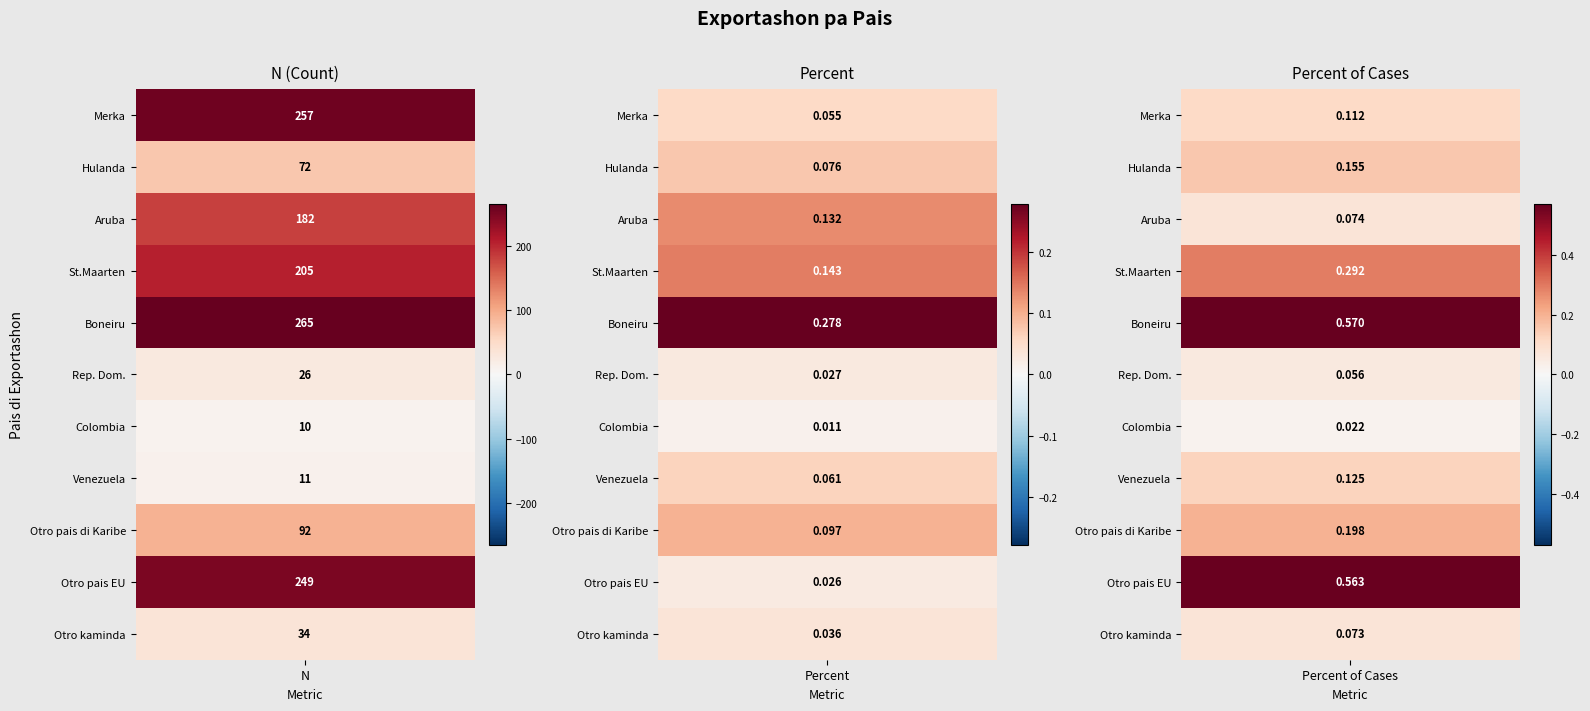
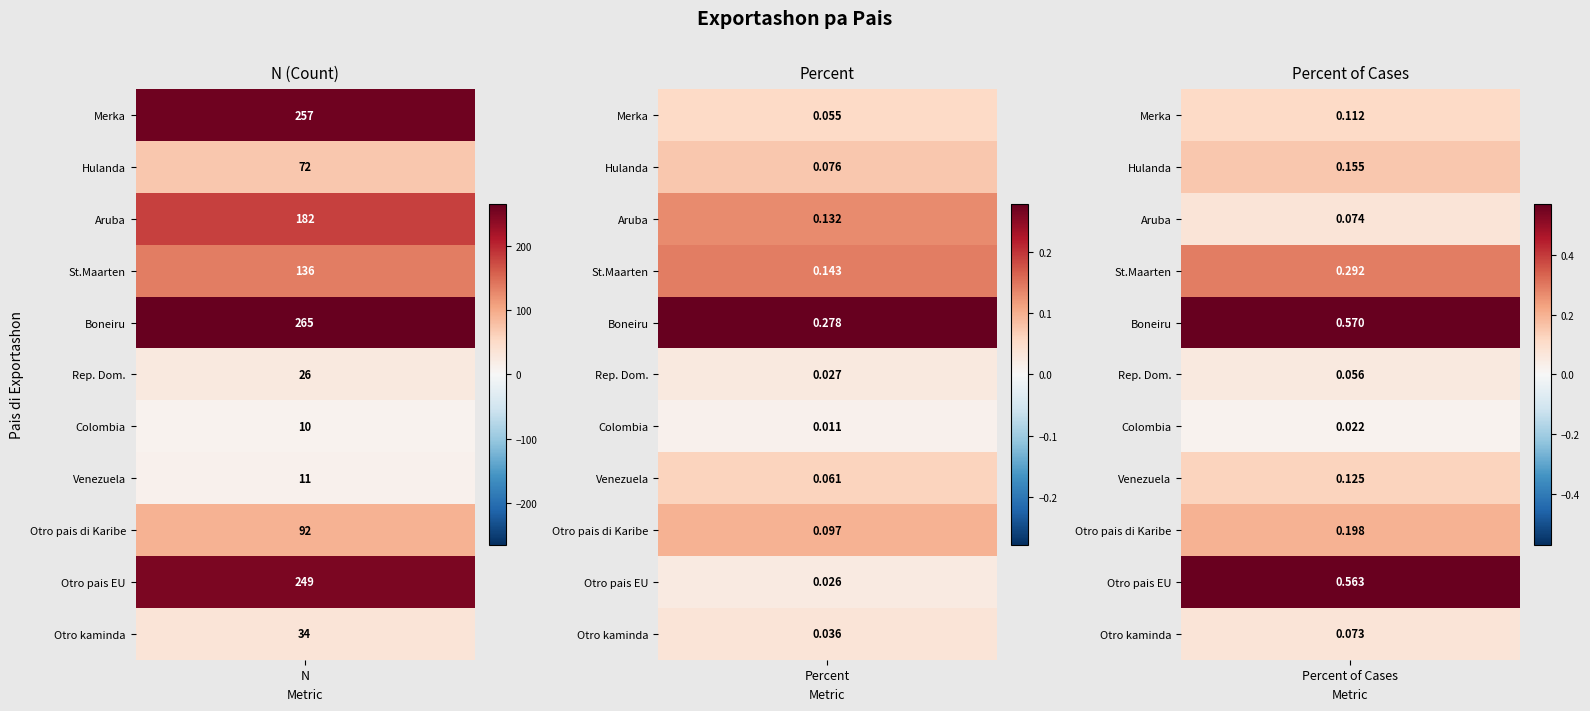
N (Count), St.Maarten, N: 205 -> 136
